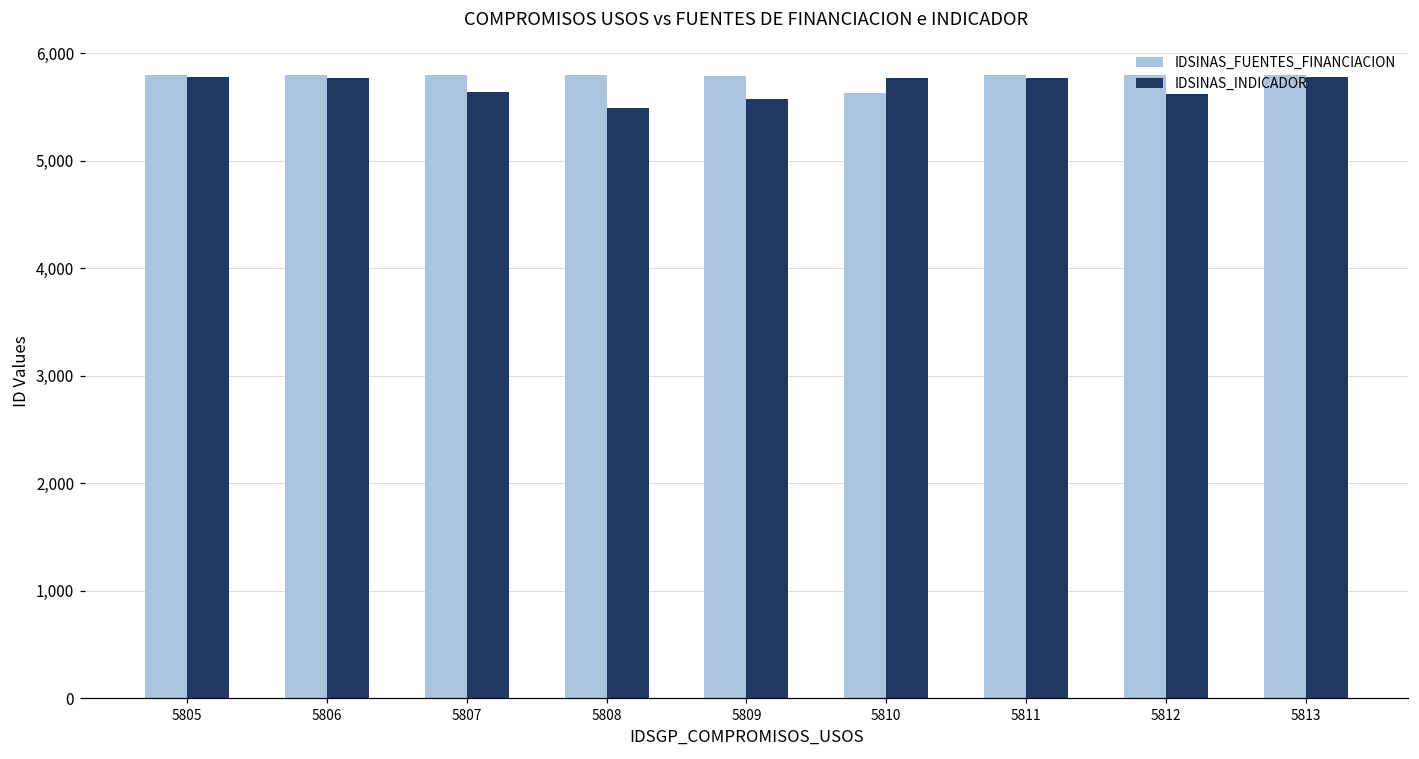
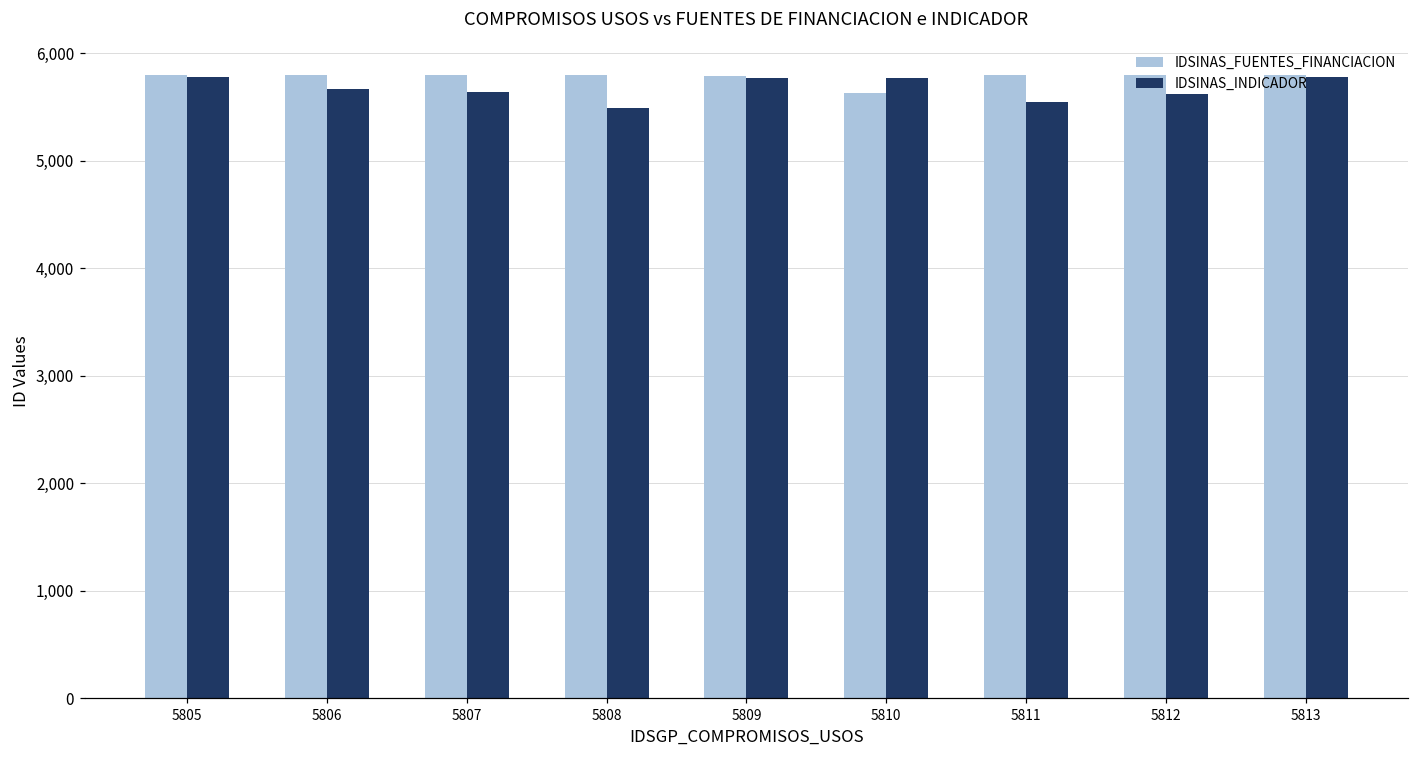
IDSINAS_INDICADOR, 5806: 5,800 -> 5,700
IDSINAS_INDICADOR, 5809: 5,600 -> 5,800
IDSINAS_INDICADOR, 5811: 5,800 -> 5,600
